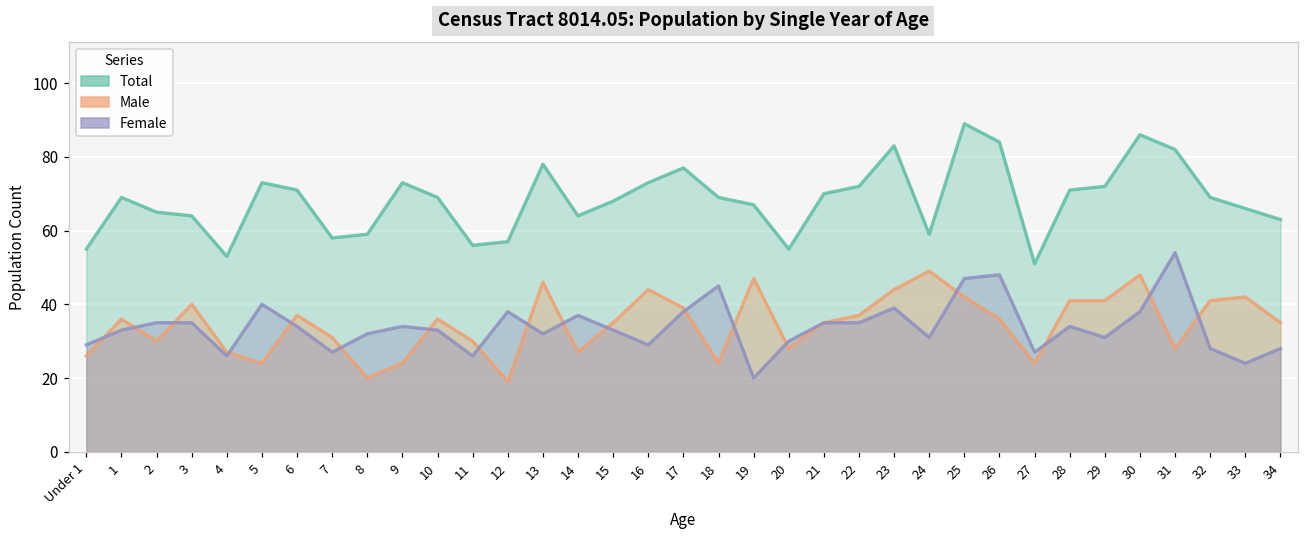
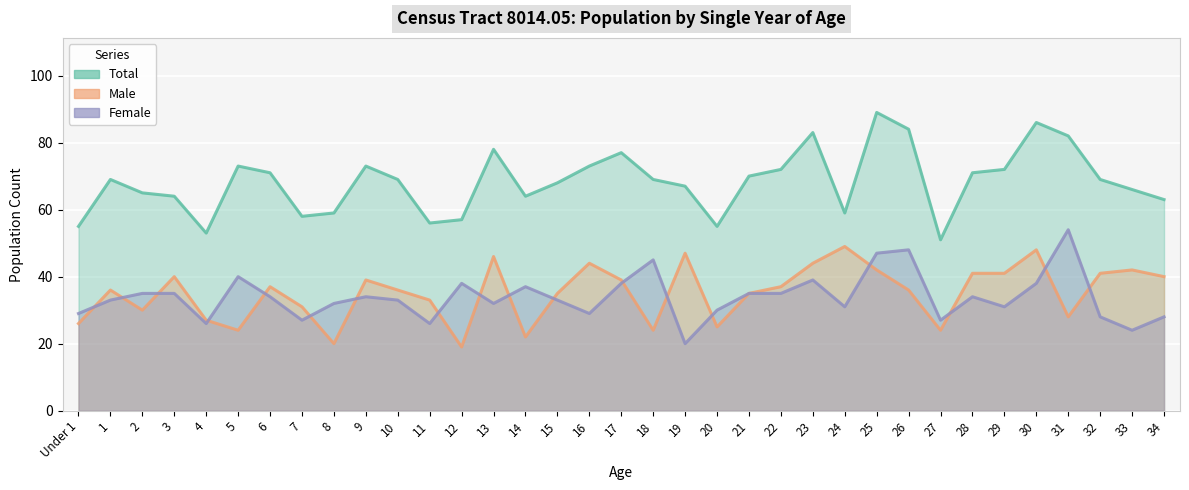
Male, 9: 24 -> 39
Male, 11: 30 -> 33
Male, 14: 27 -> 22
Male, 20: 28 -> 25
Male, 34: 35 -> 40
